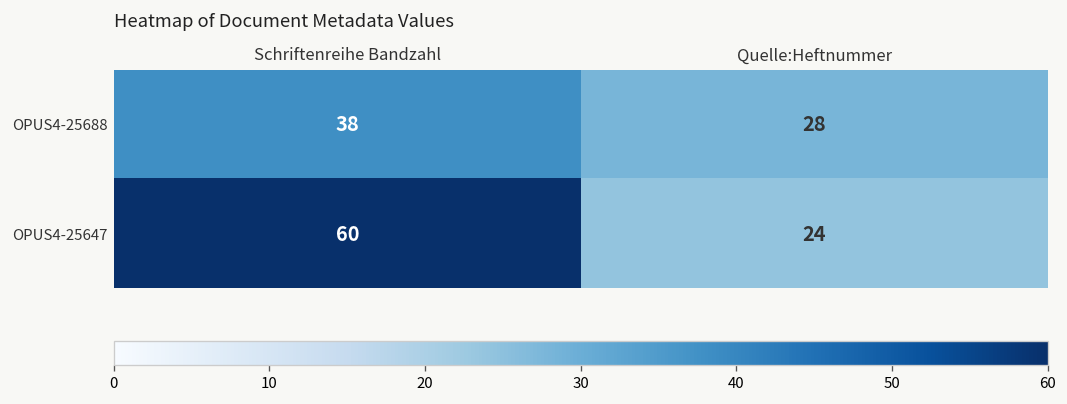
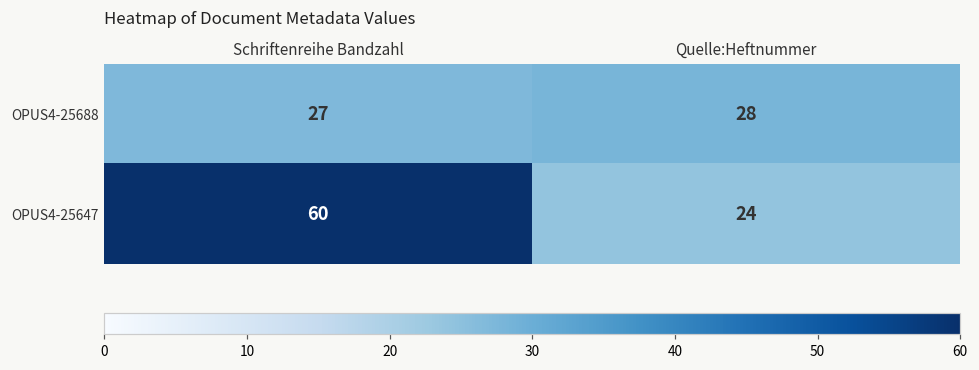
OPUS4-25688, Schriftenreihe Bandzahl: 38 -> 27
